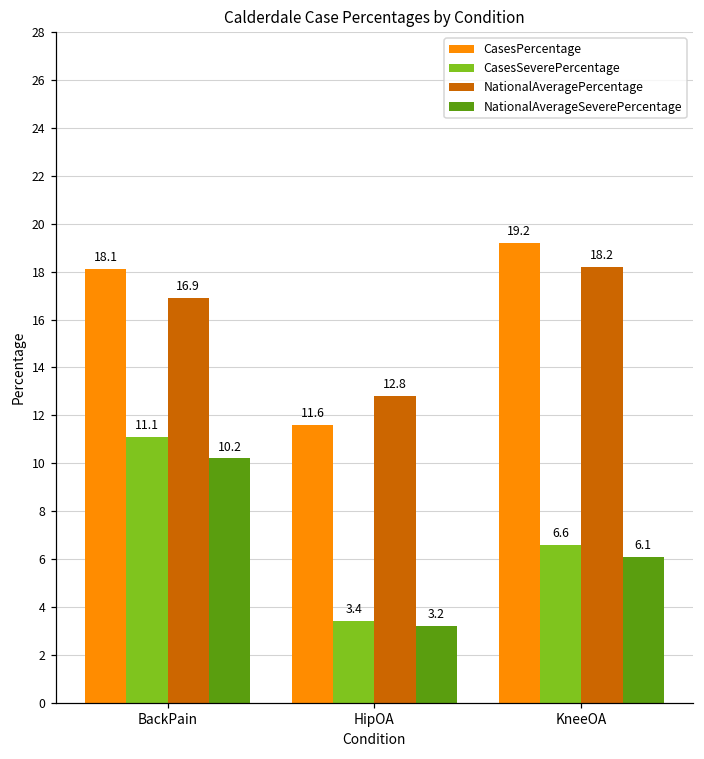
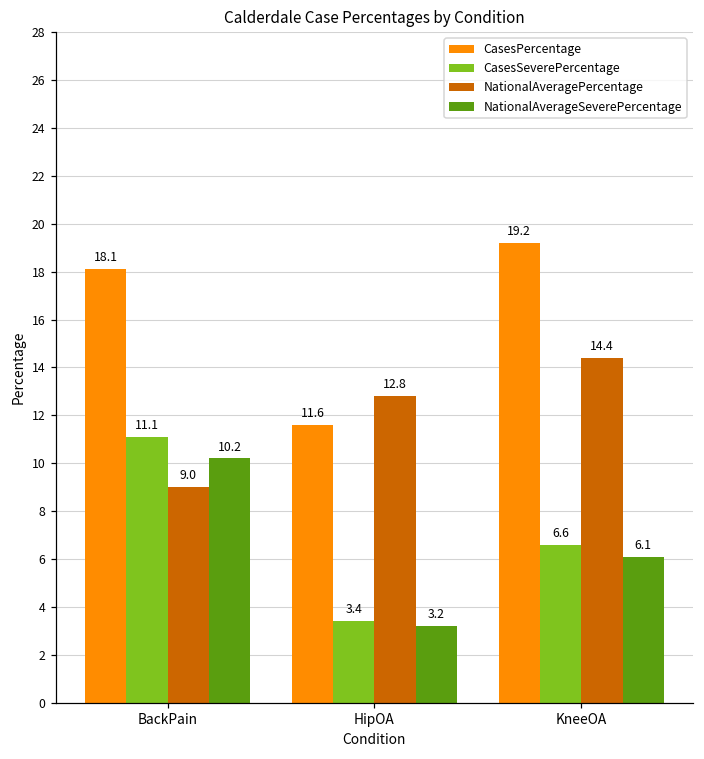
NationalAveragePercentage, BackPain: 16.9 -> 9.0
NationalAveragePercentage, KneeOA: 18.2 -> 14.4
